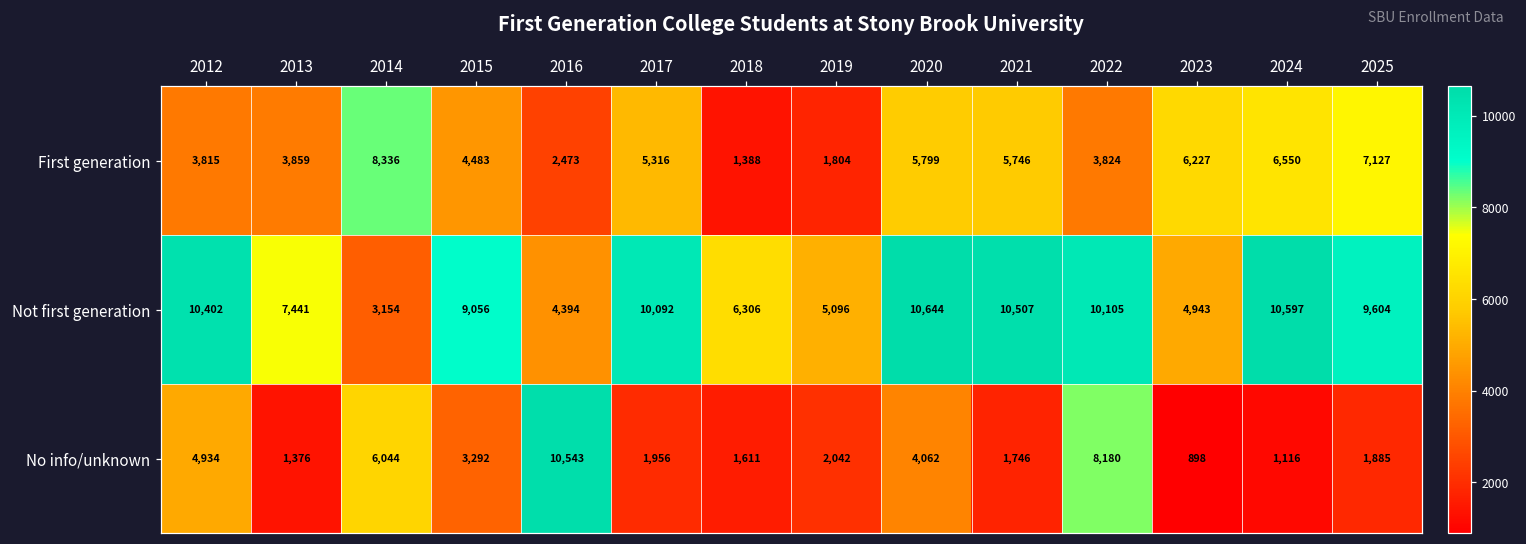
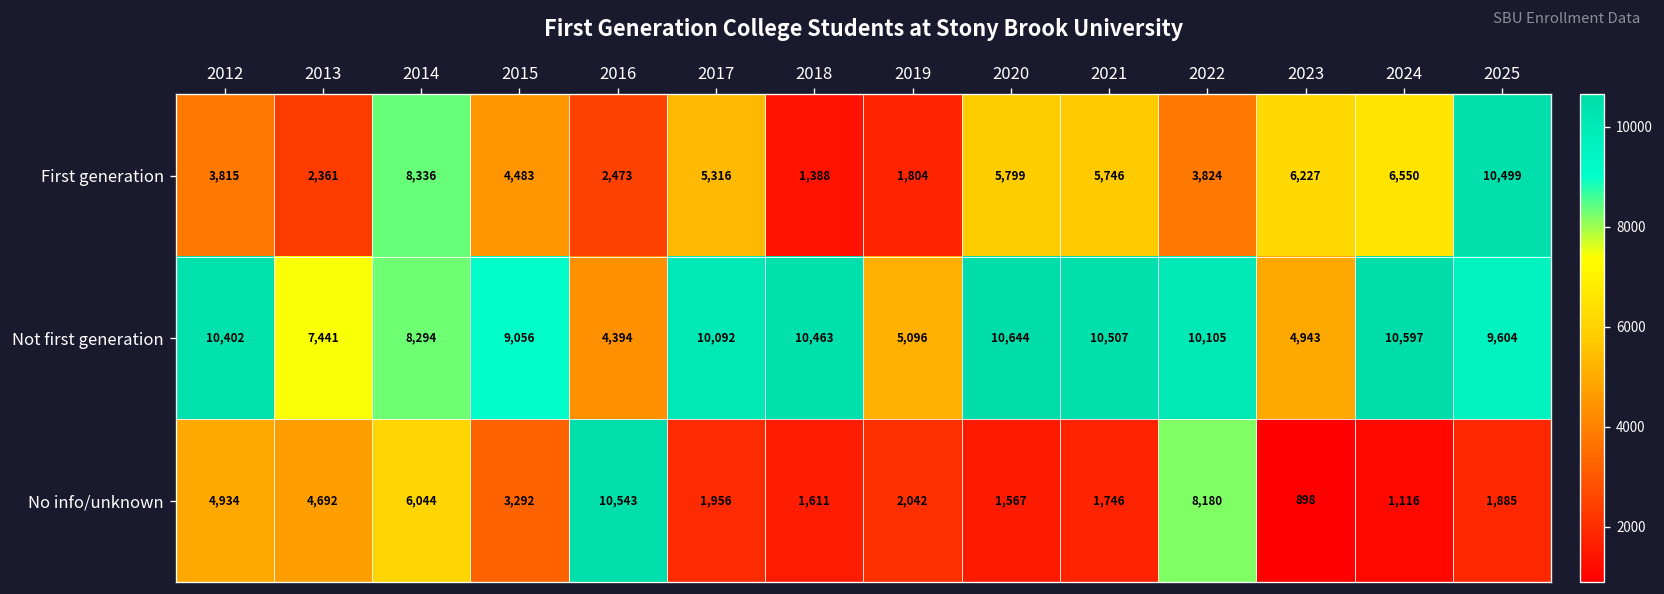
First generation, 2013: 3,859 -> 2,361
First generation, 2025: 7,127 -> 10,499
Not first generation, 2014: 3,154 -> 8,294
Not first generation, 2018: 6,306 -> 10,463
No info/unknown, 2013: 1,376 -> 4,692
No info/unknown, 2020: 4,062 -> 1,567
